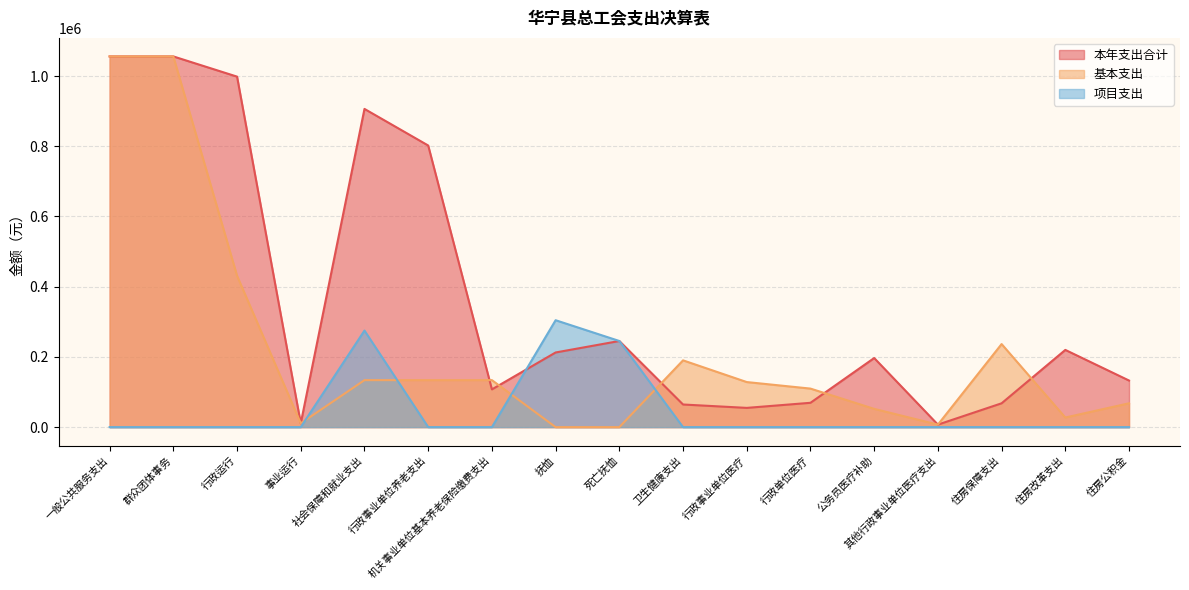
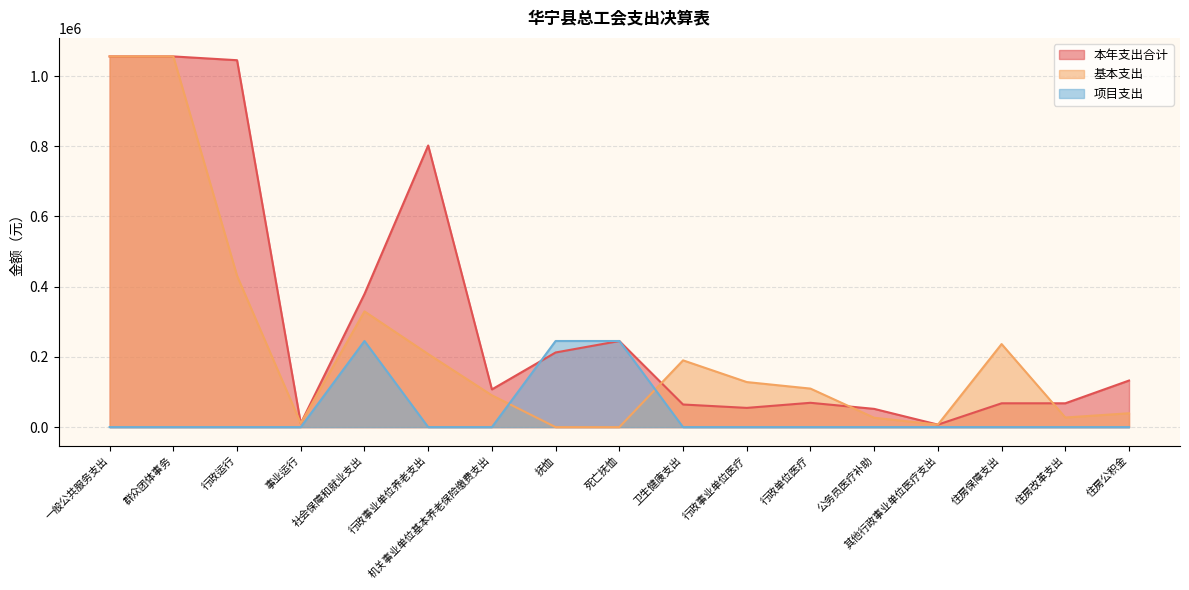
本年支出合计, 行政运行: 1000000 -> 1050000
本年支出合计, 社会保障和就业支出: 910000 -> 380000
基本支出, 社会保障和就业支出: 130000 -> 330000
项目支出, 社会保障和就业支出: 280000 -> 250000
基本支出, 行政事业单位养老支出: 130000 -> 210000
基本支出, 机关事业单位基本养老保险缴费支出: 130000 -> 90000
项目支出, 抚恤: 300000 -> 250000
本年支出合计, 公务员医疗补助: 200000 -> 50000
基本支出, 公务员医疗补助: 50000 -> 30000
本年支出合计, 住房改革支出: 220000 -> 70000
基本支出, 住房公积金: 70000 -> 40000
